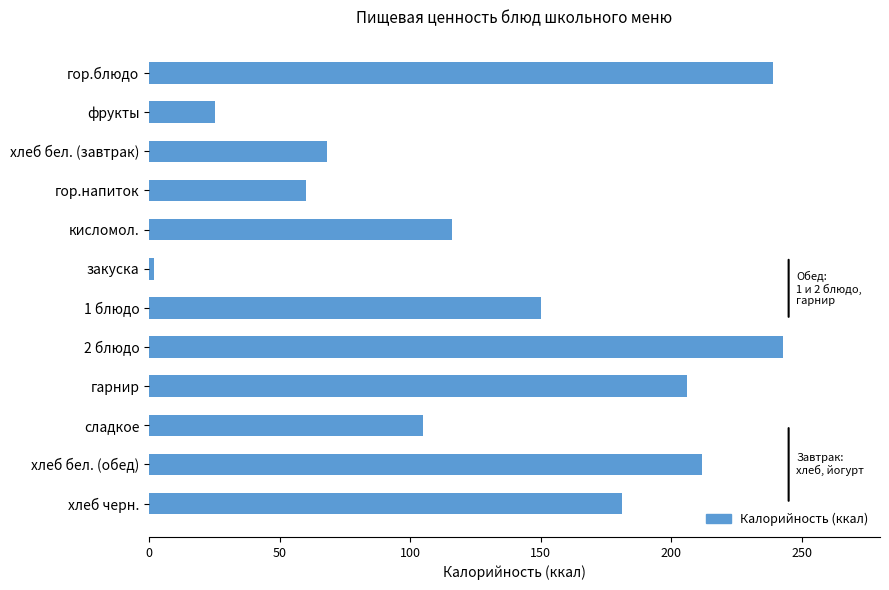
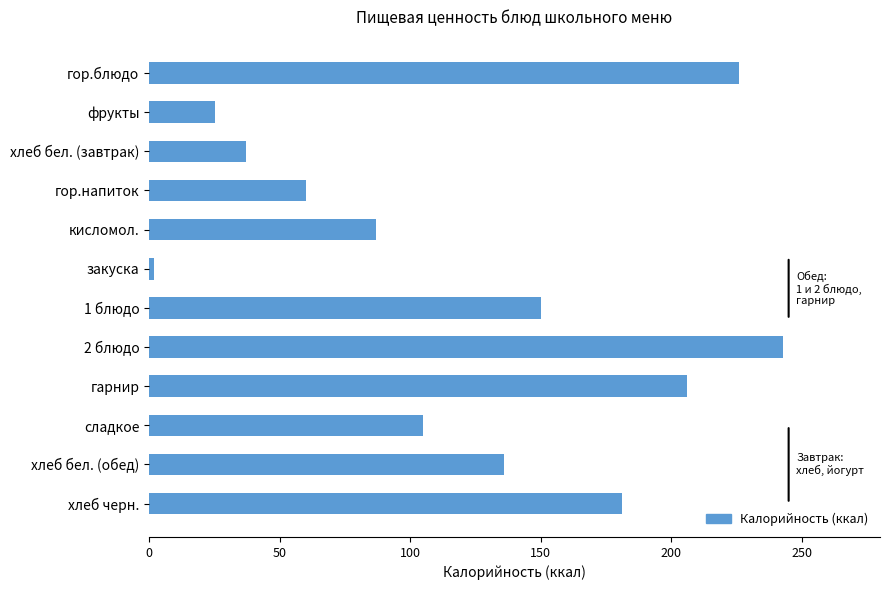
гор.блюдо: 239 -> 226
хлеб бел. (завтрак): 68 -> 37
кисломол.: 116 -> 87
хлеб бел. (обед): 212 -> 136
